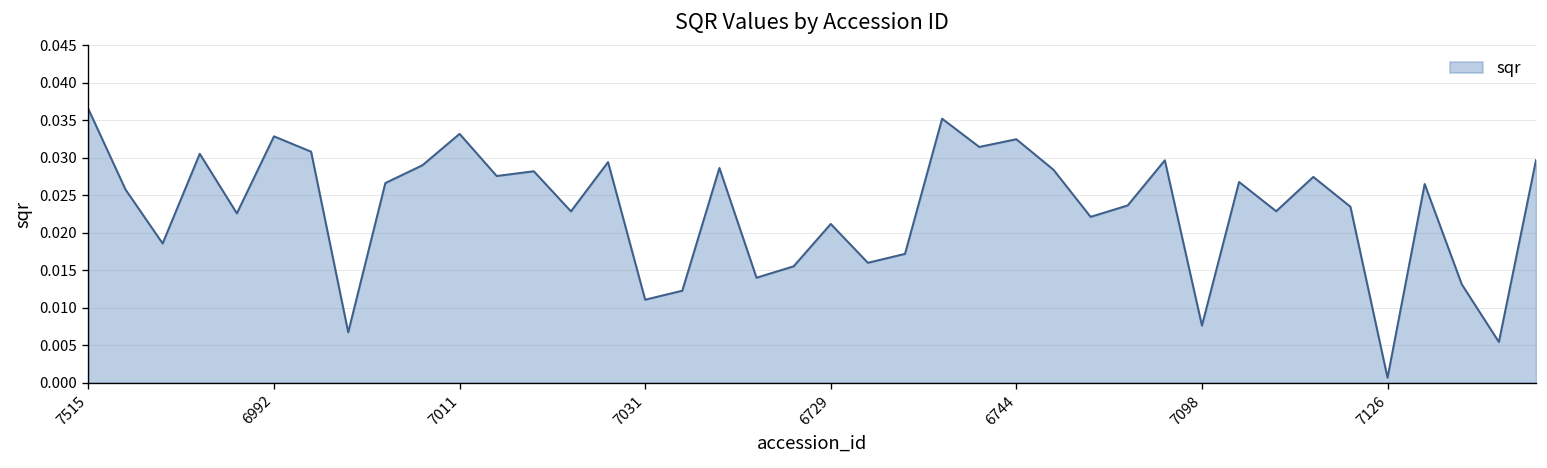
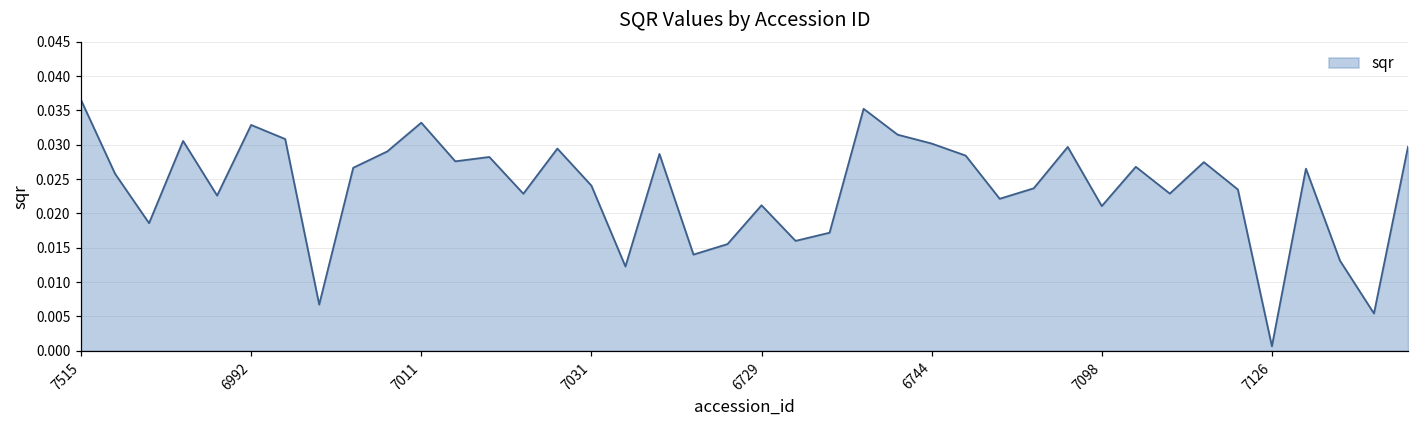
7031: 0.011 -> 0.024
6744: 0.032 -> 0.030
7098: 0.008 -> 0.021
